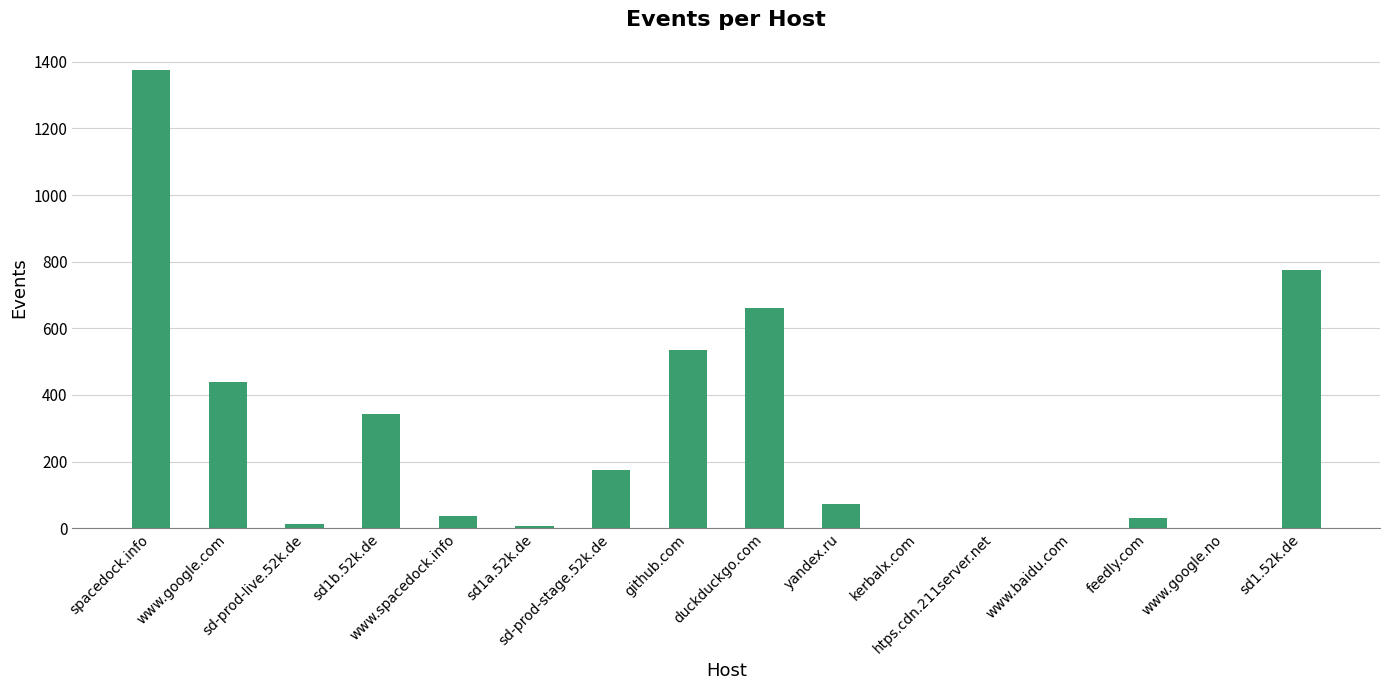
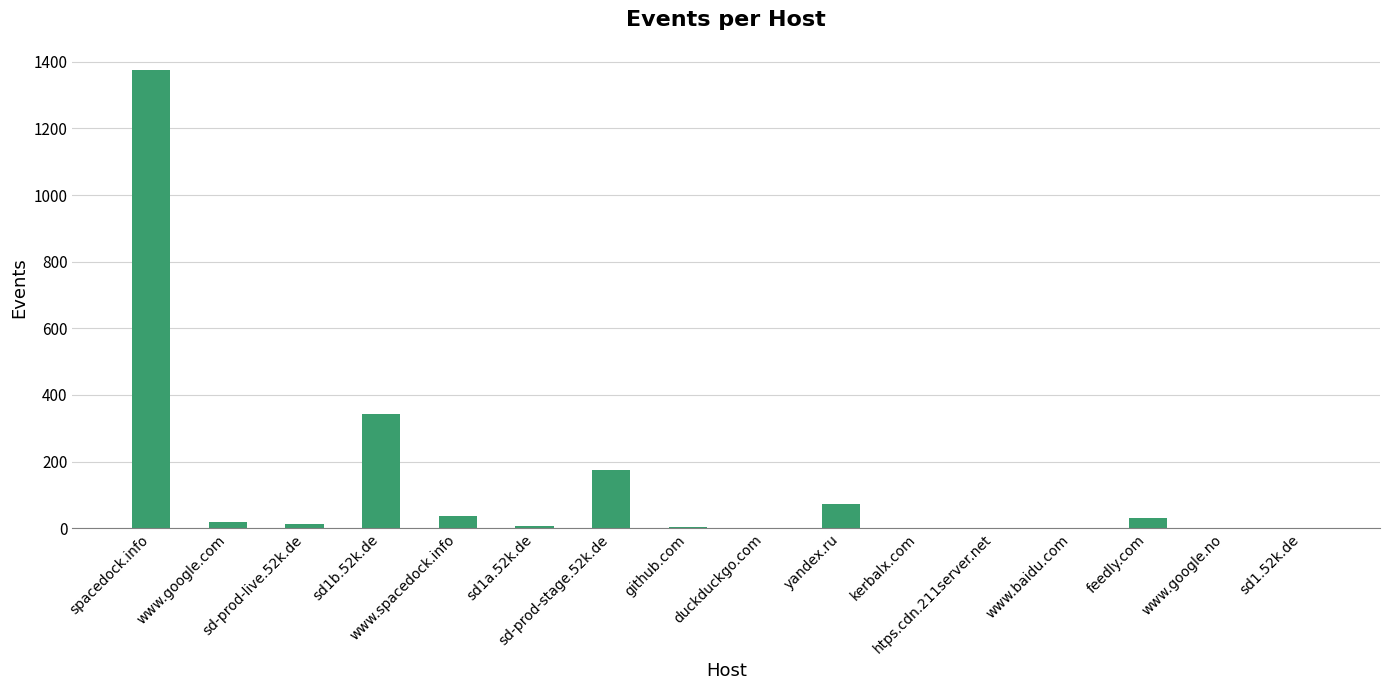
www.google.com: 440 -> 20
github.com: 540 -> 0
duckduckgo.com: 660 -> 0
sd1.52k.de: 780 -> 0
